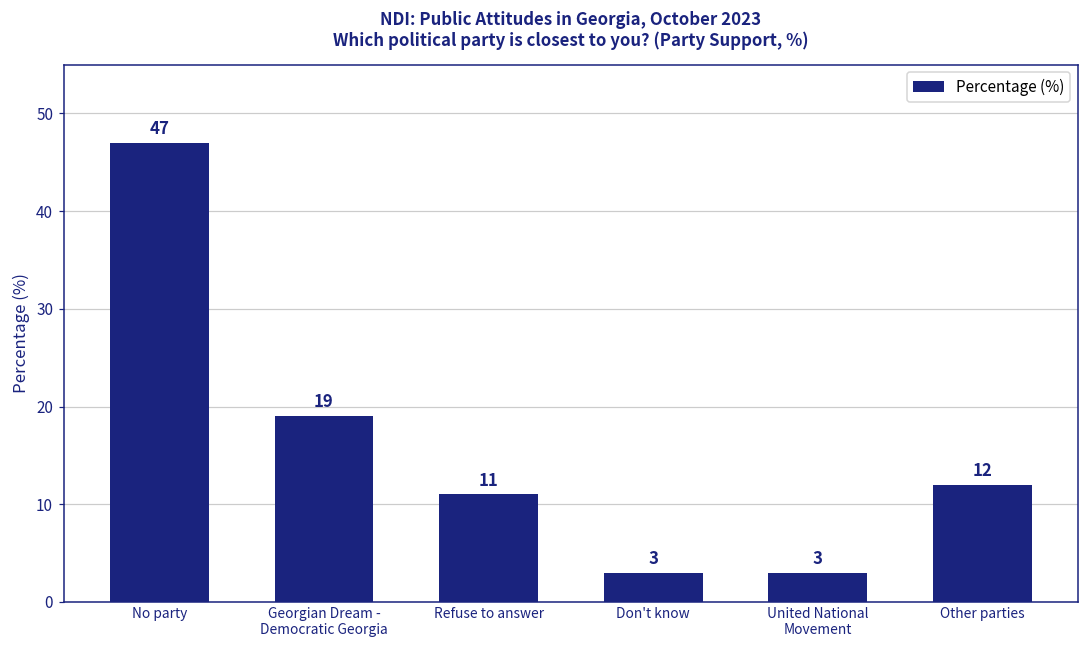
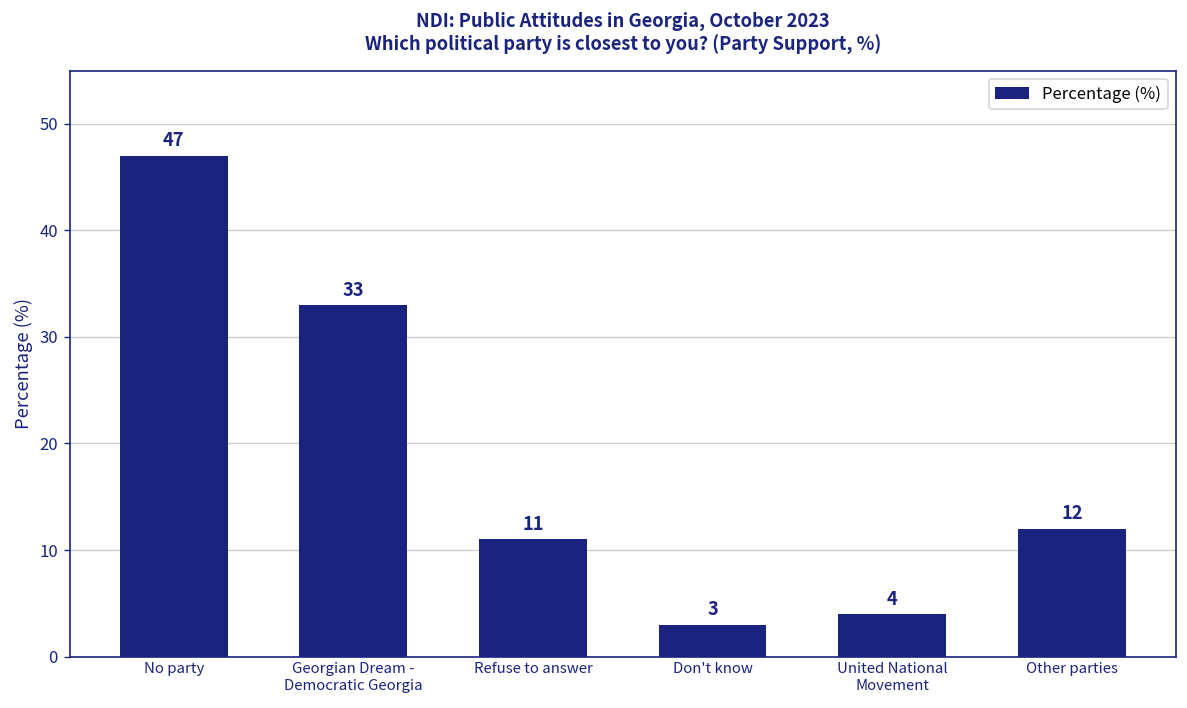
Georgian Dream - Democratic Georgia: 19 -> 33
United National Movement: 3 -> 4
